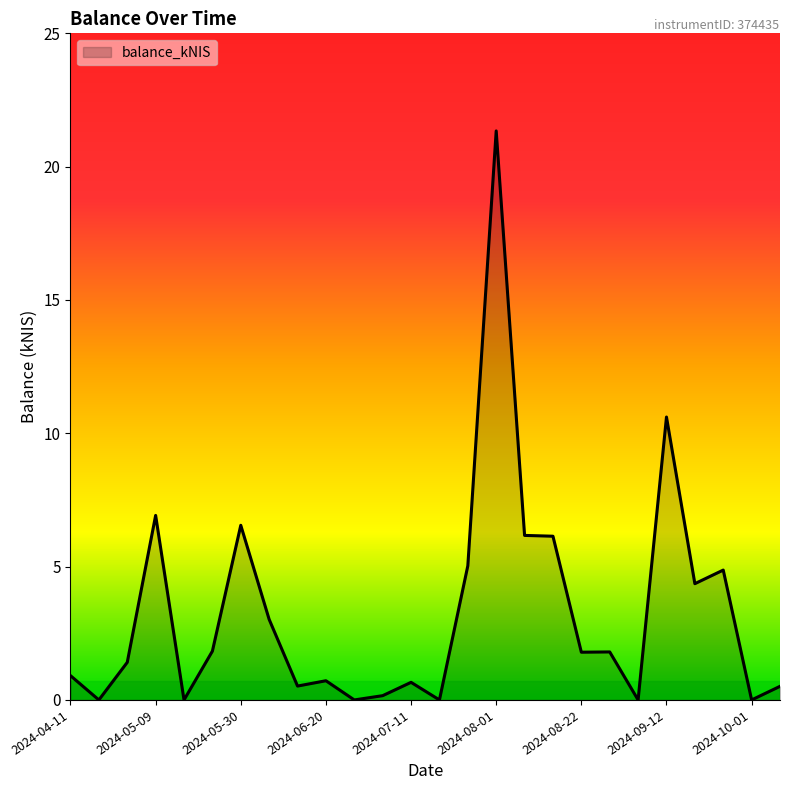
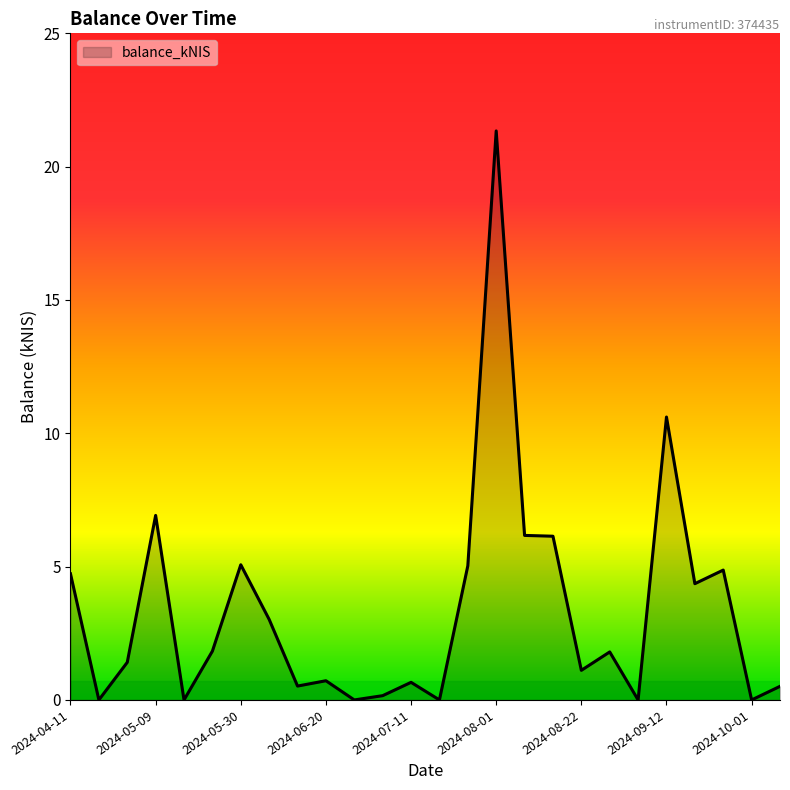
2024-04-11: 0.9 -> 4.7
2024-05-30: 6.6 -> 5.1
2024-08-22: 1.8 -> 1.1
